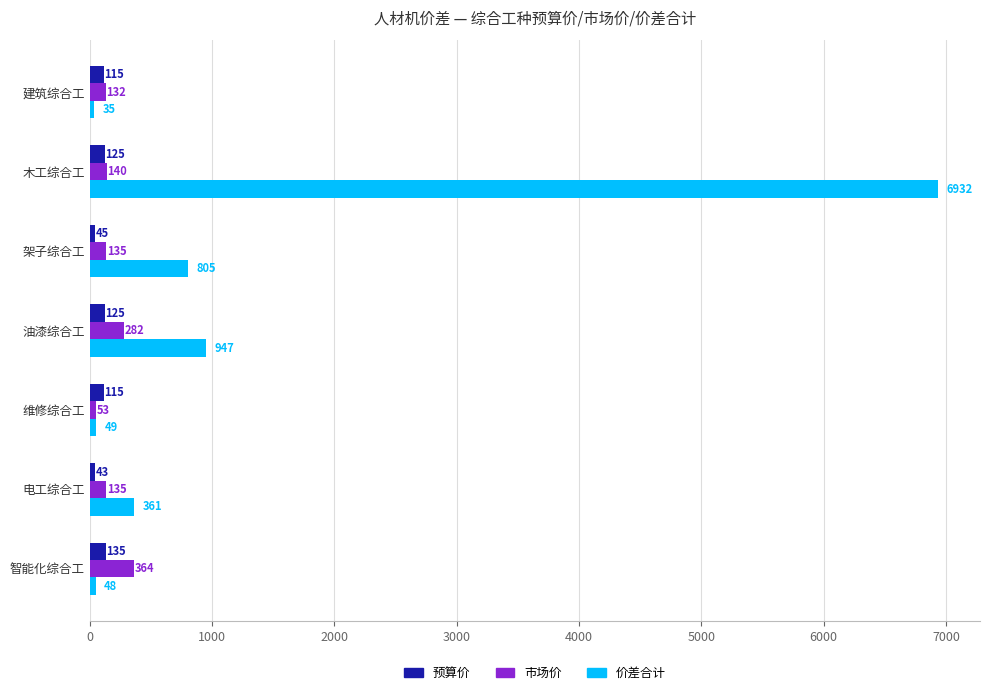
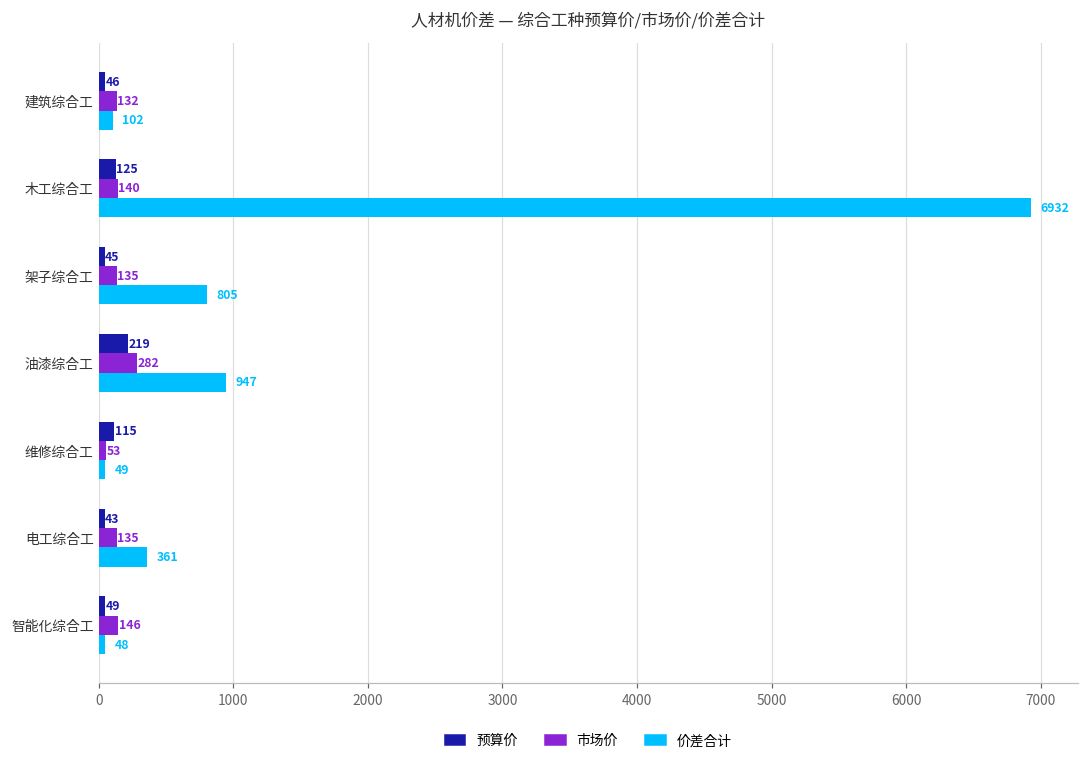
预算价, 建筑综合工: 115 -> 46
价差合计, 建筑综合工: 35 -> 102
预算价, 油漆综合工: 125 -> 219
预算价, 智能化综合工: 135 -> 49
市场价, 智能化综合工: 364 -> 146
